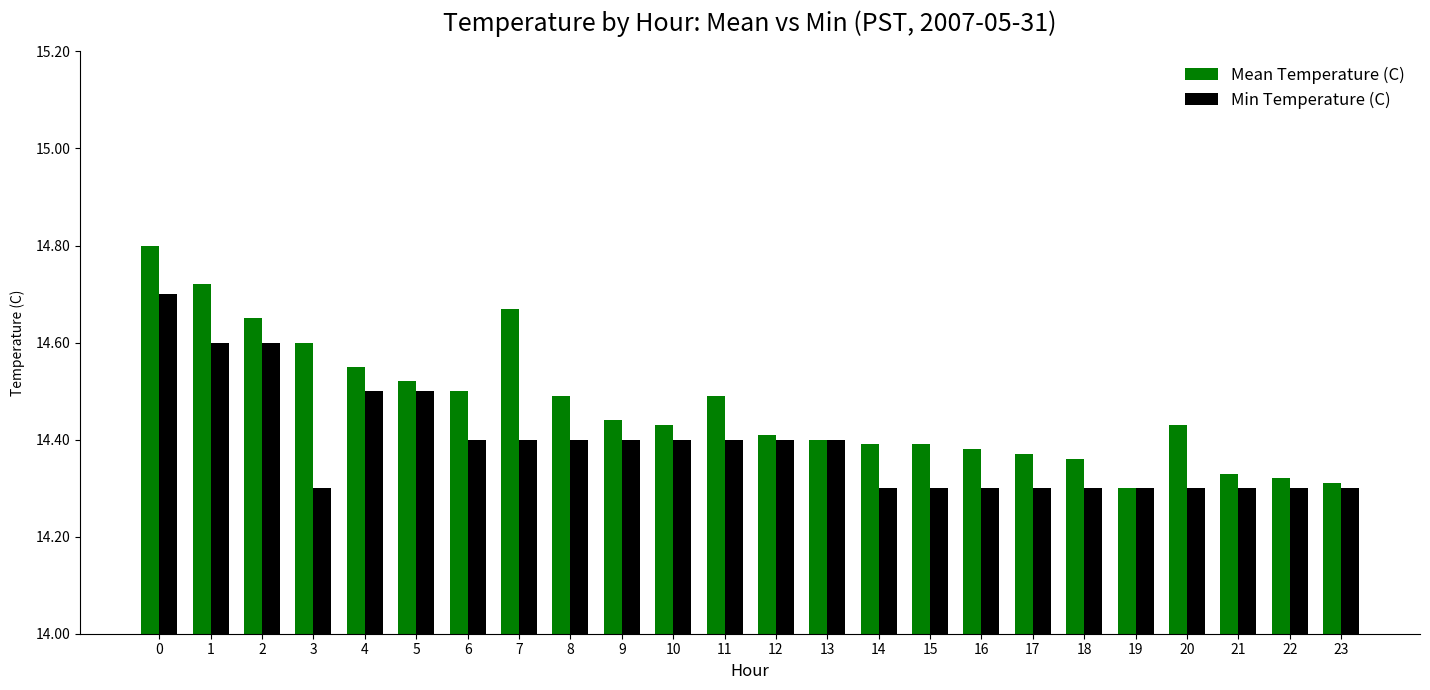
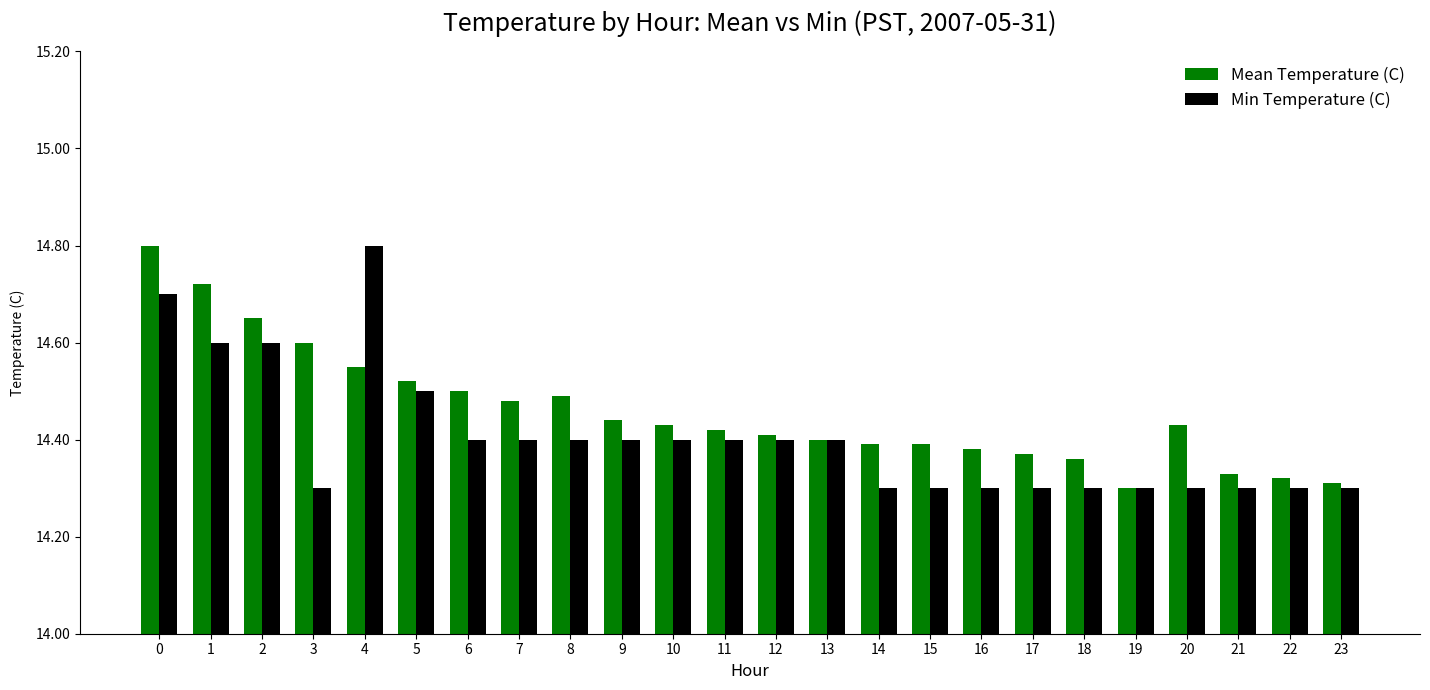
Min Temperature (C), 4: 14.5 -> 14.8
Mean Temperature (C), 7: 14.67 -> 14.48
Mean Temperature (C), 11: 14.49 -> 14.42
